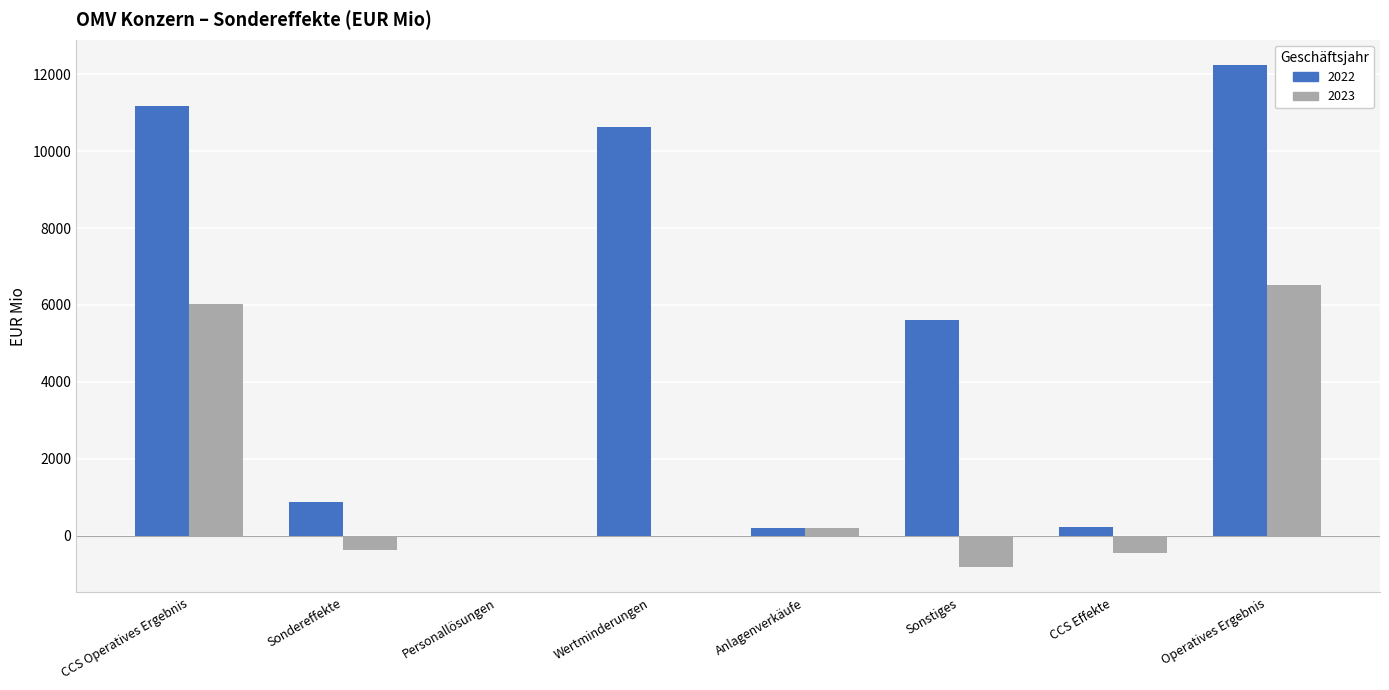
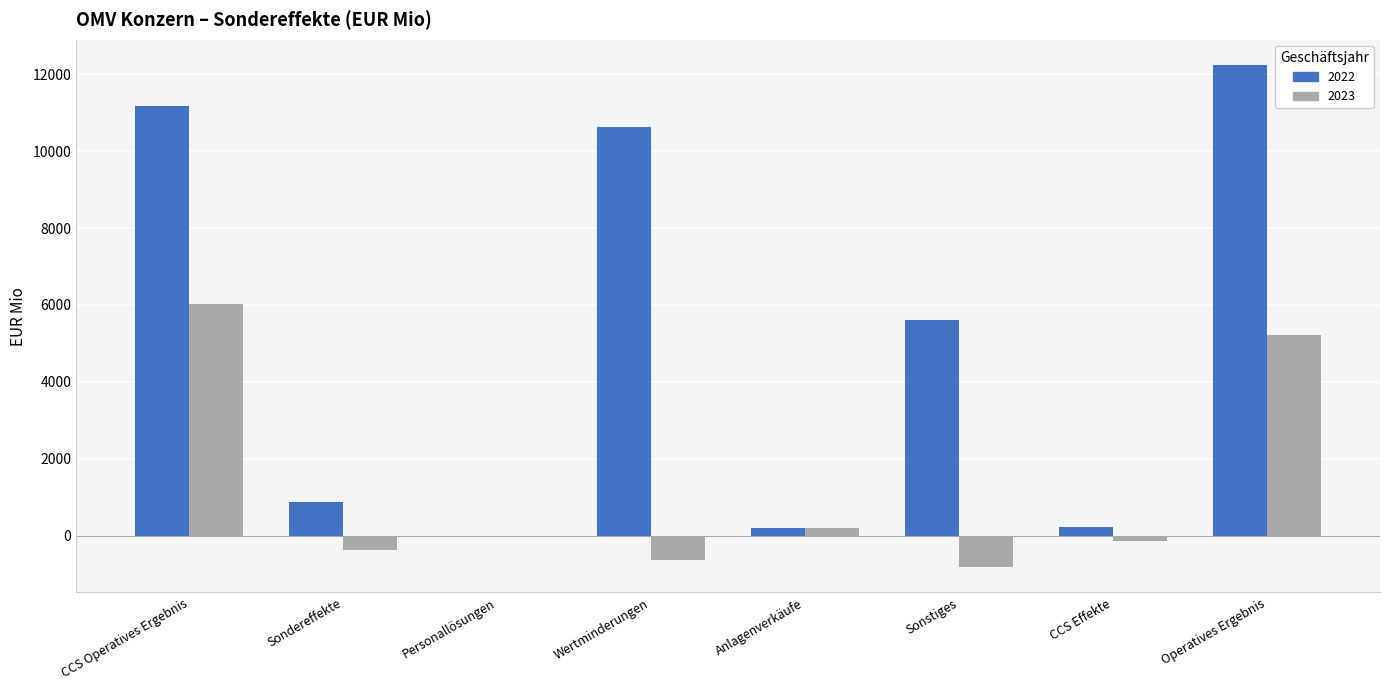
2023, Wertminderungen: 0 -> -600
2023, CCS Effekte: -500 -> -100
2023, Operatives Ergebnis: 6500 -> 5200
